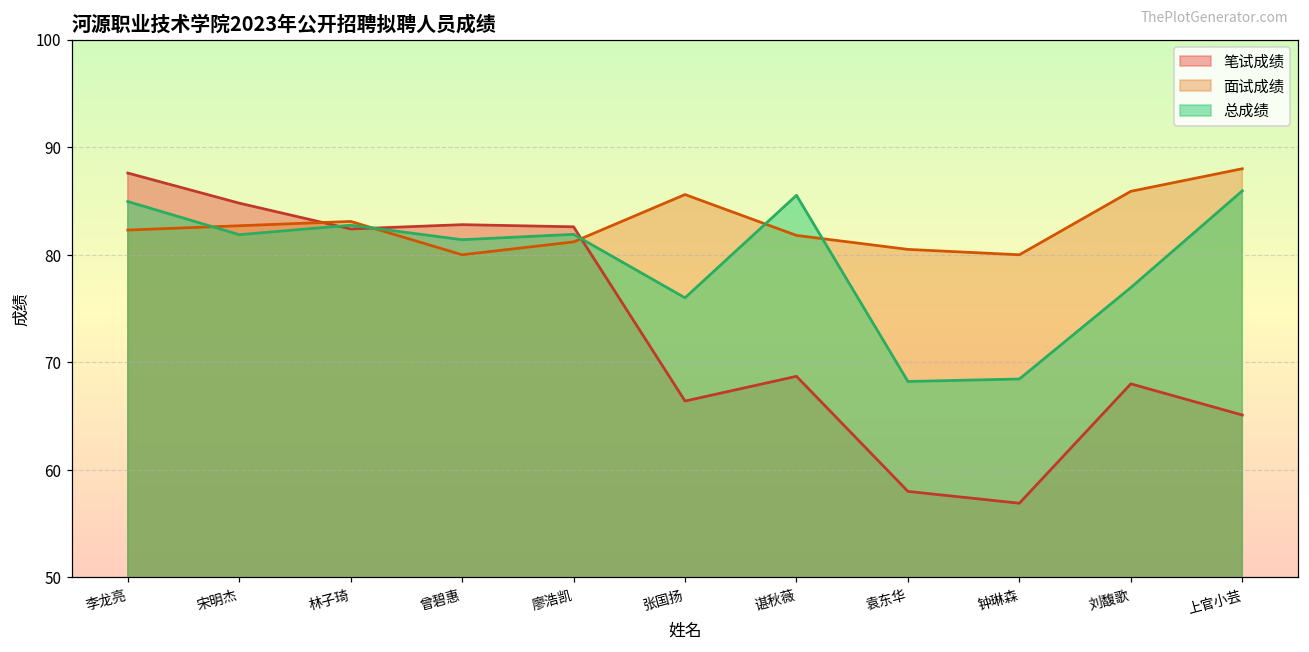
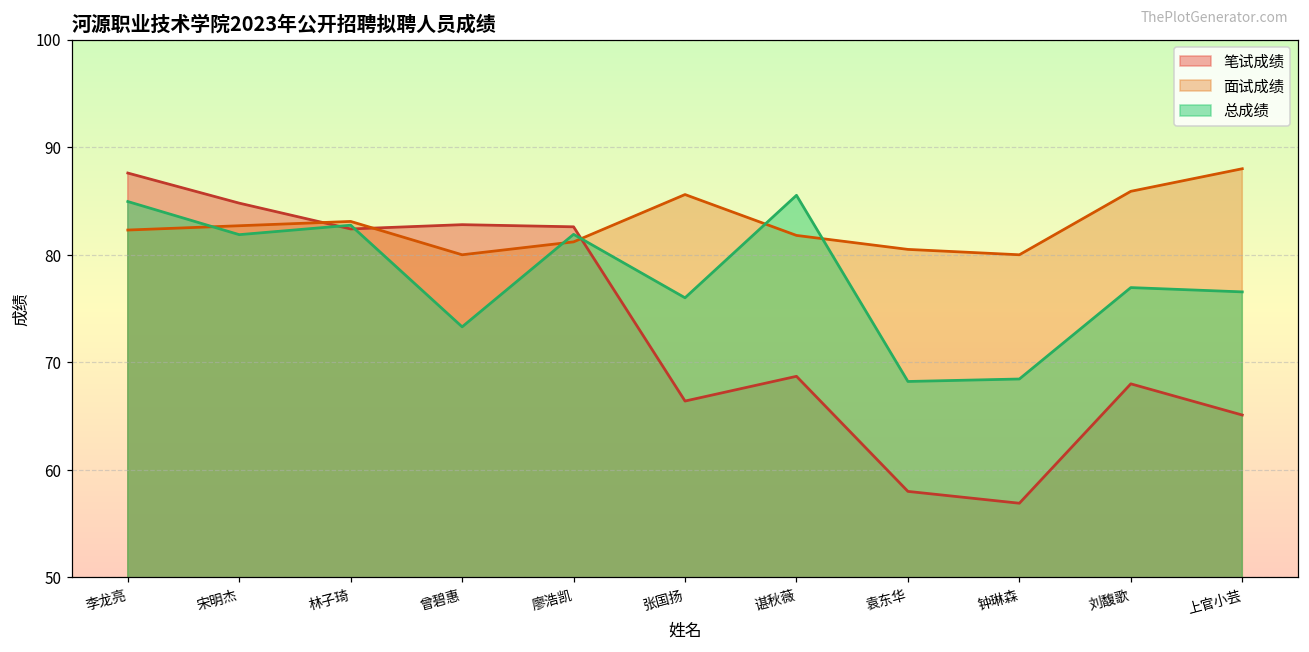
总成绩, 曾碧惠: 81 -> 73
总成绩, 上官小芸: 86 -> 77
